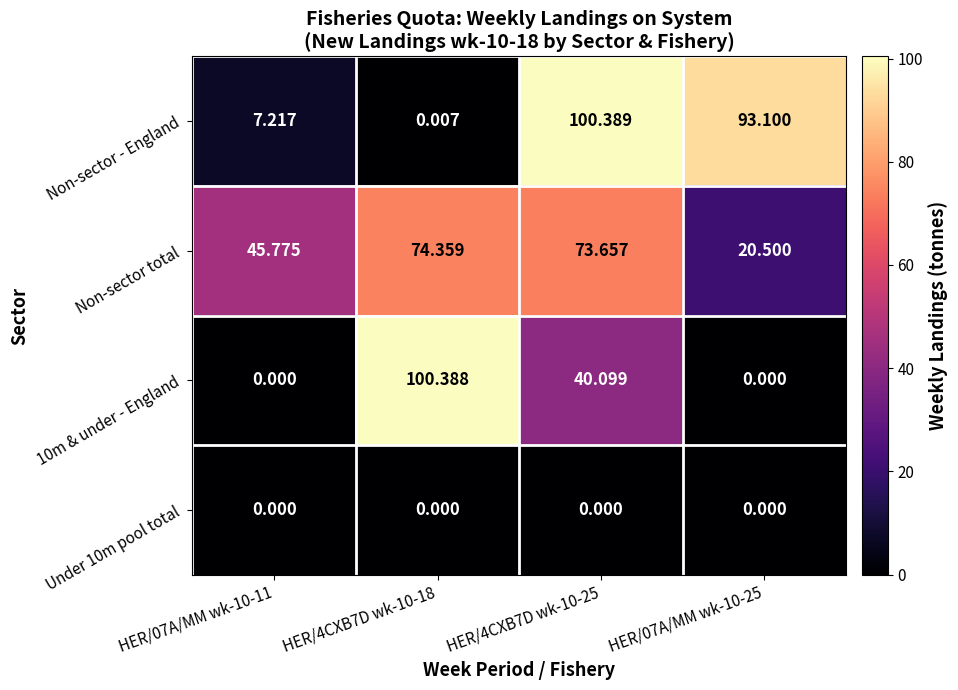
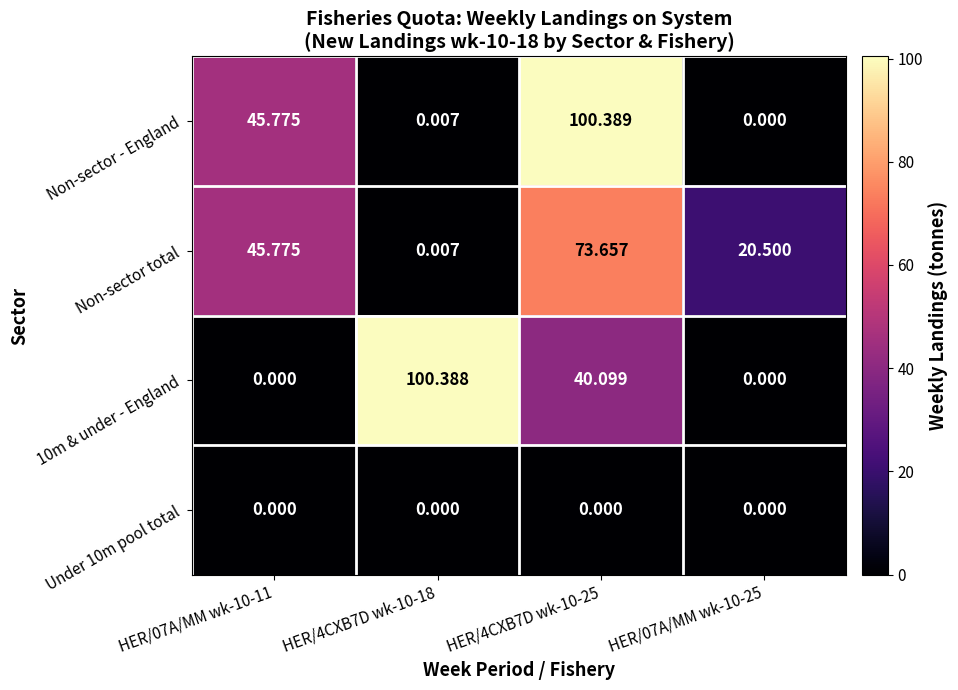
Non-sector - England, HER/07A/MM wk-10-11: 7.217 -> 45.775
Non-sector - England, HER/07A/MM wk-10-25: 93.100 -> 0.000
Non-sector total, HER/4CXB7D wk-10-18: 74.359 -> 0.007
